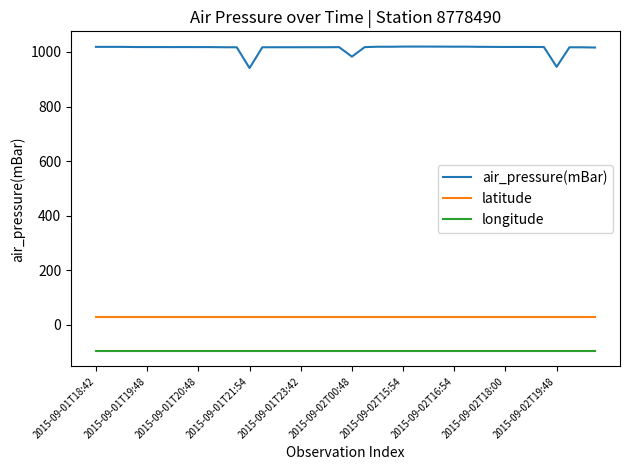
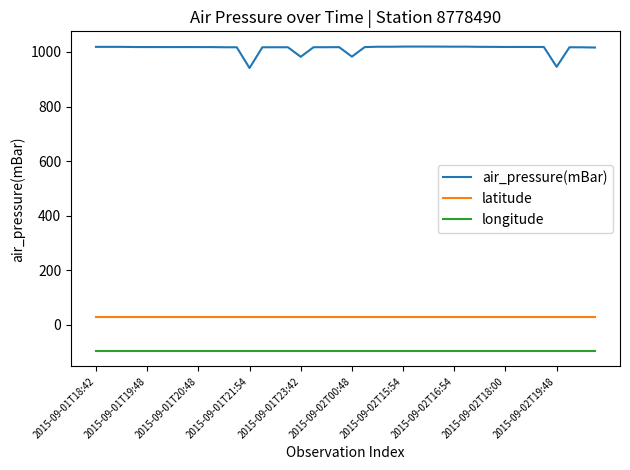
air_pressure(mBar), 2015-09-01T23:42: 1020 -> 980
